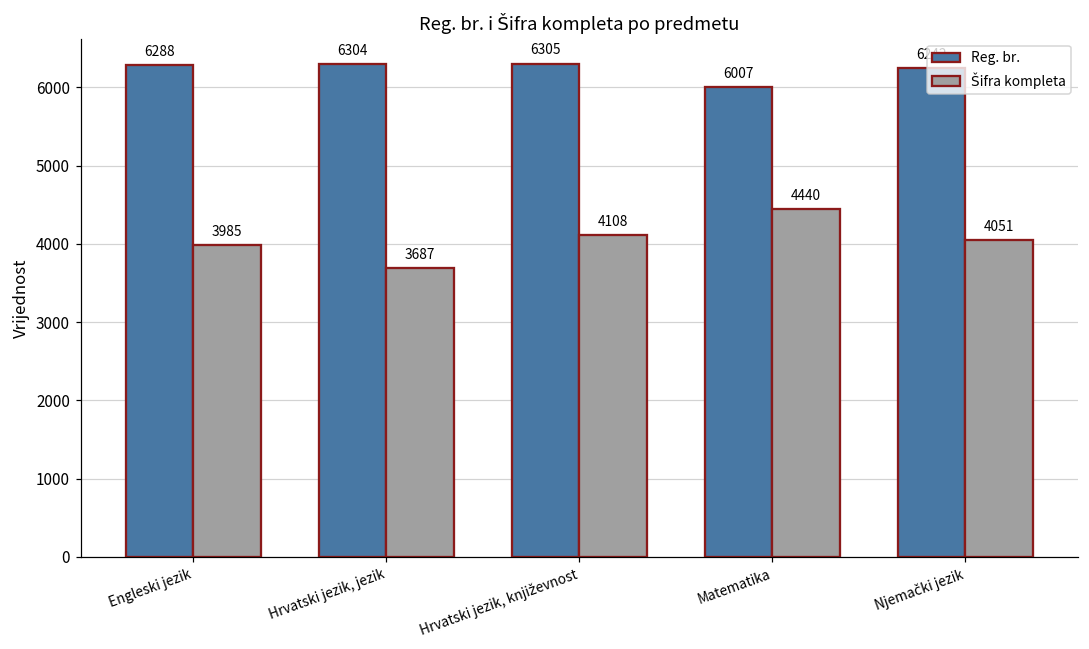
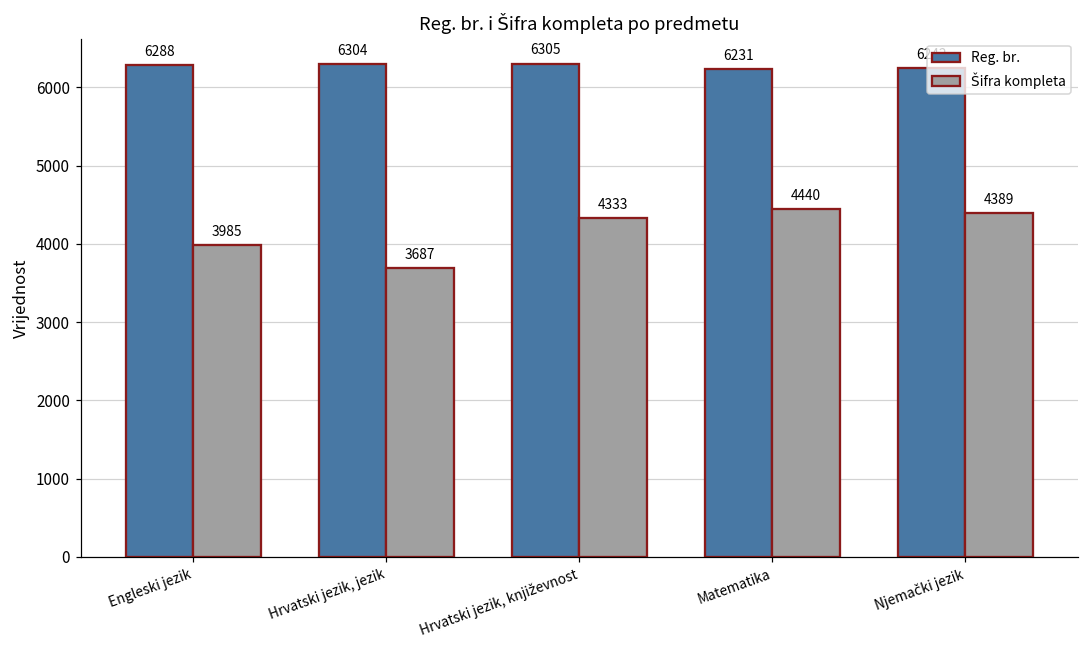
Šifra kompleta, Hrvatski jezik, književnost: 4108 -> 4333
Reg. br., Matematika: 6007 -> 6231
Šifra kompleta, Njemački jezik: 4051 -> 4389
